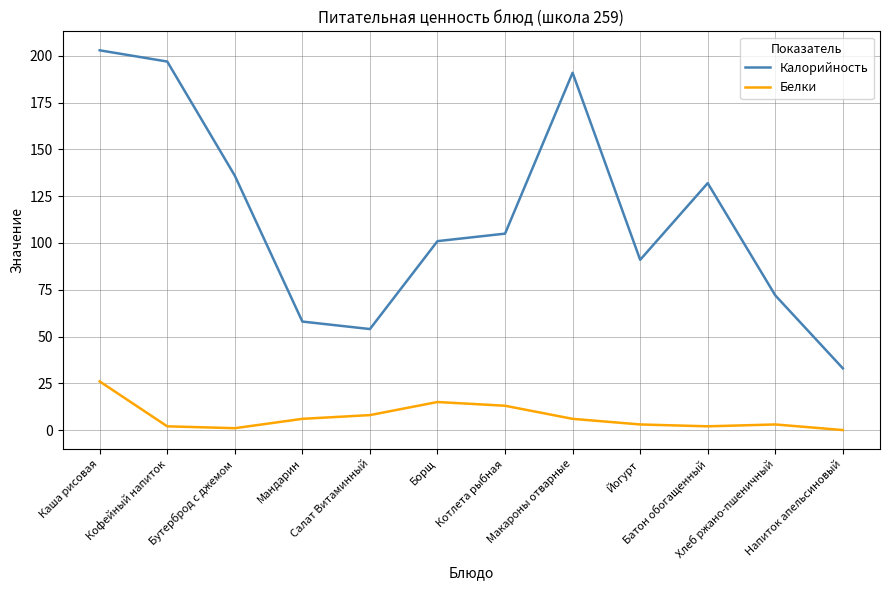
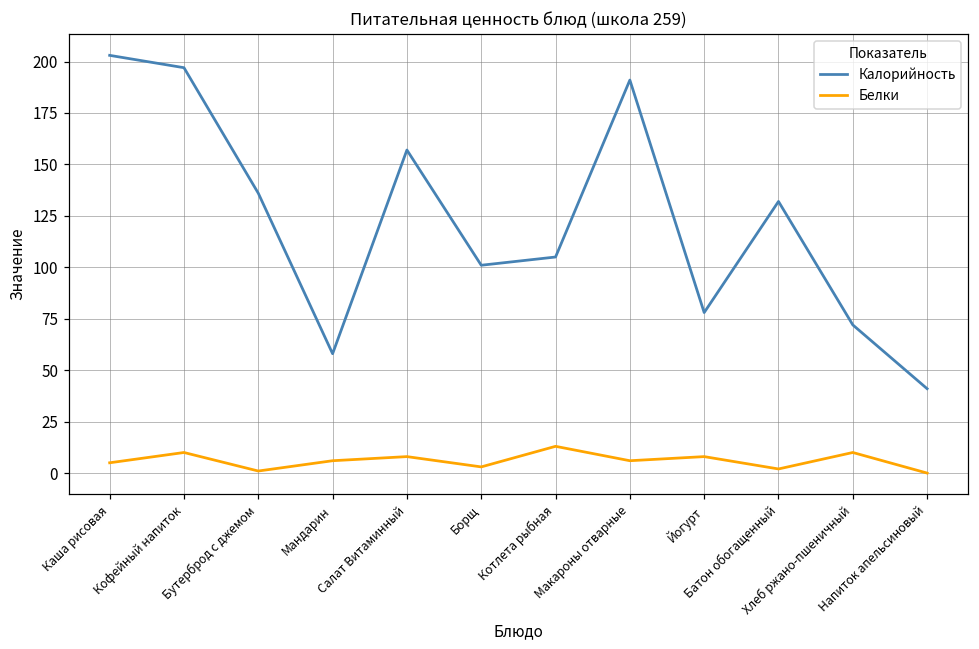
Белки, Каша рисовая: 26 -> 5
Белки, Кофейный напиток: 2 -> 10
Калорийность, Салат Витаминный: 54 -> 157
Белки, Борщ: 15 -> 3
Калорийность, Йогурт: 91 -> 78
Белки, Йогурт: 3 -> 8
Белки, Хлеб ржано-пшеничный: 3 -> 10
Калорийность, Напиток апельсиновый: 33 -> 41
